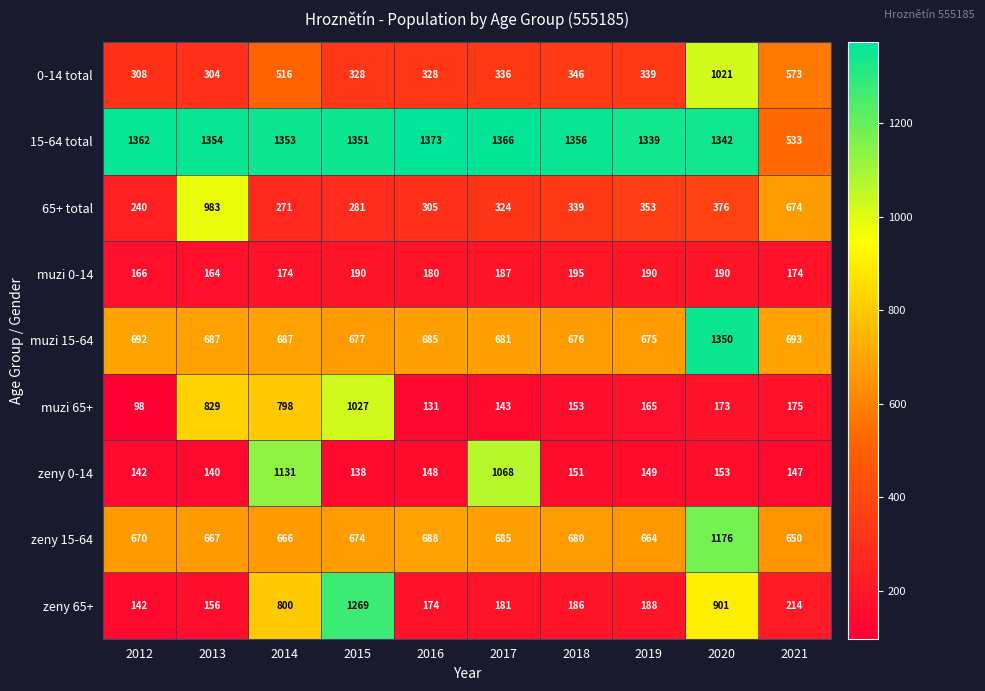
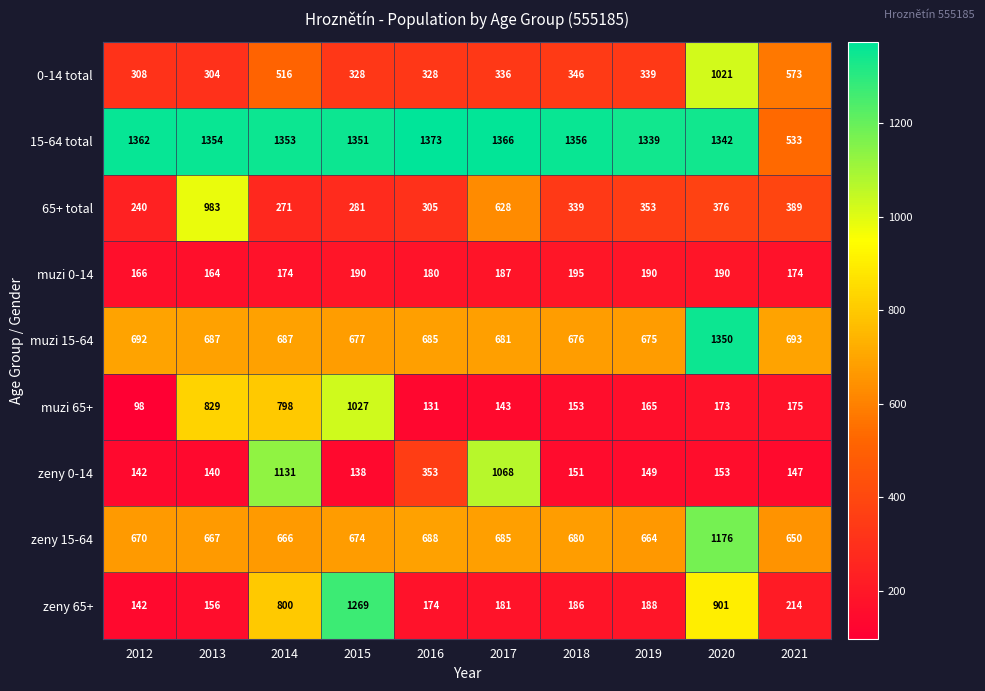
65+ total, 2017: 324 -> 628
65+ total, 2021: 674 -> 389
zeny 0-14, 2016: 148 -> 353
